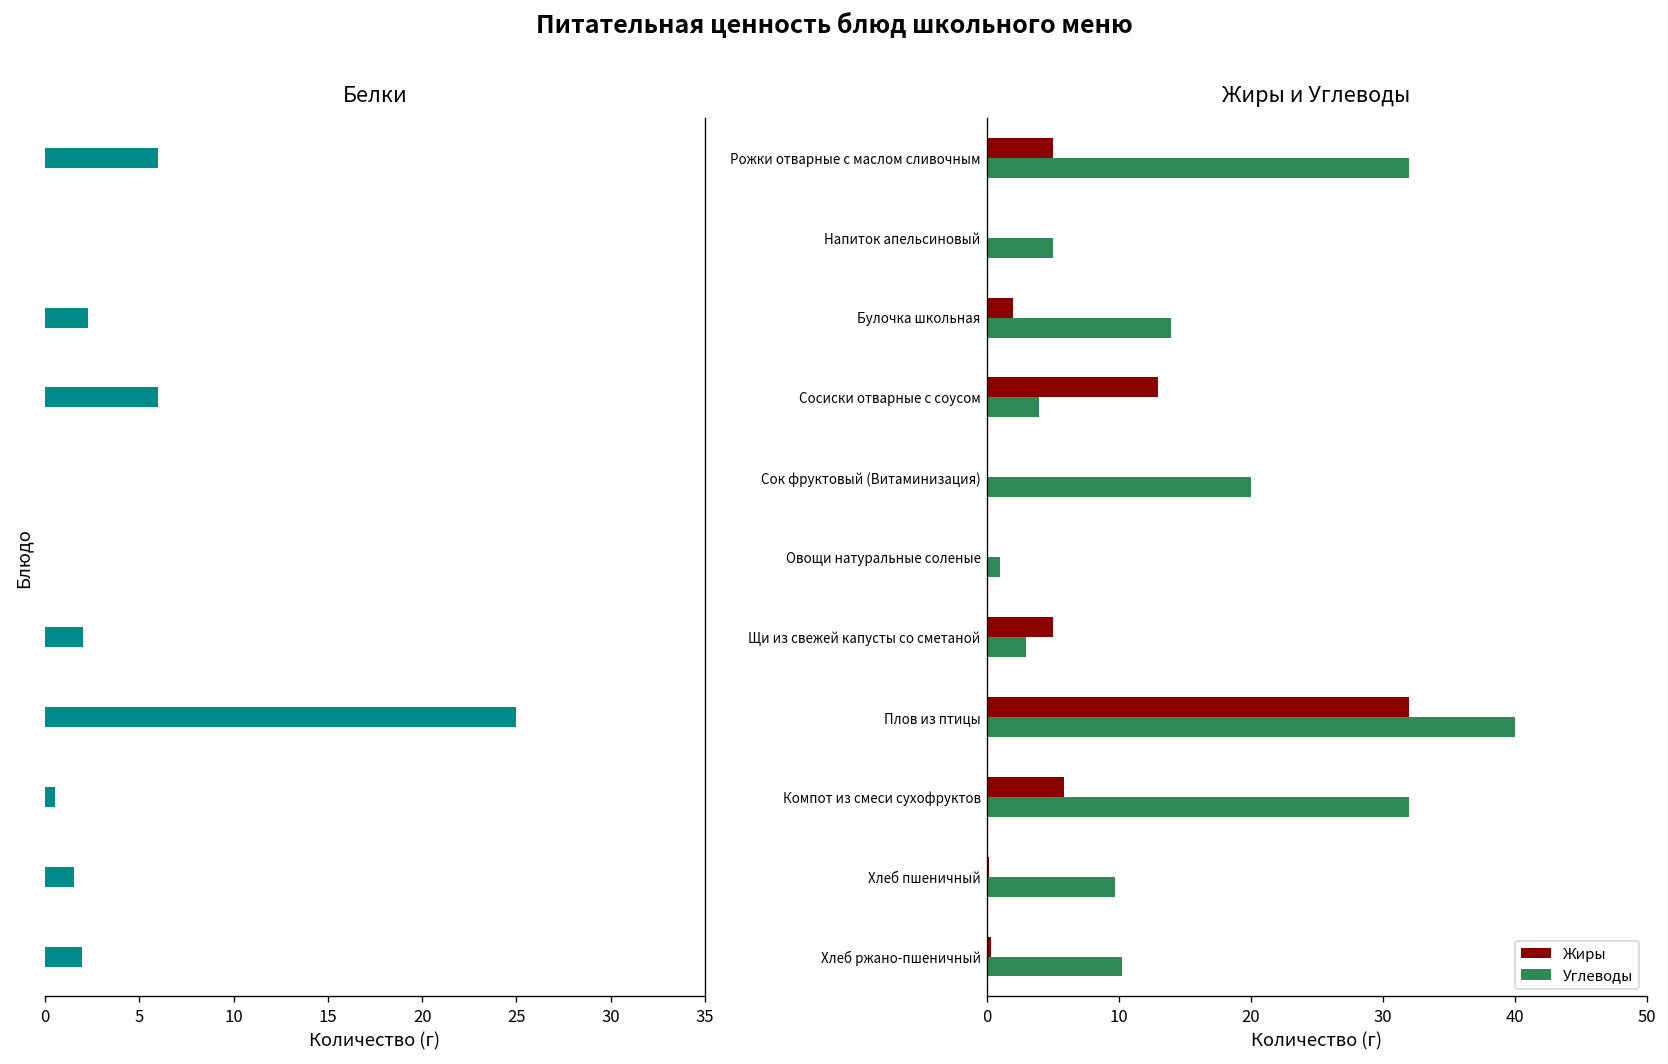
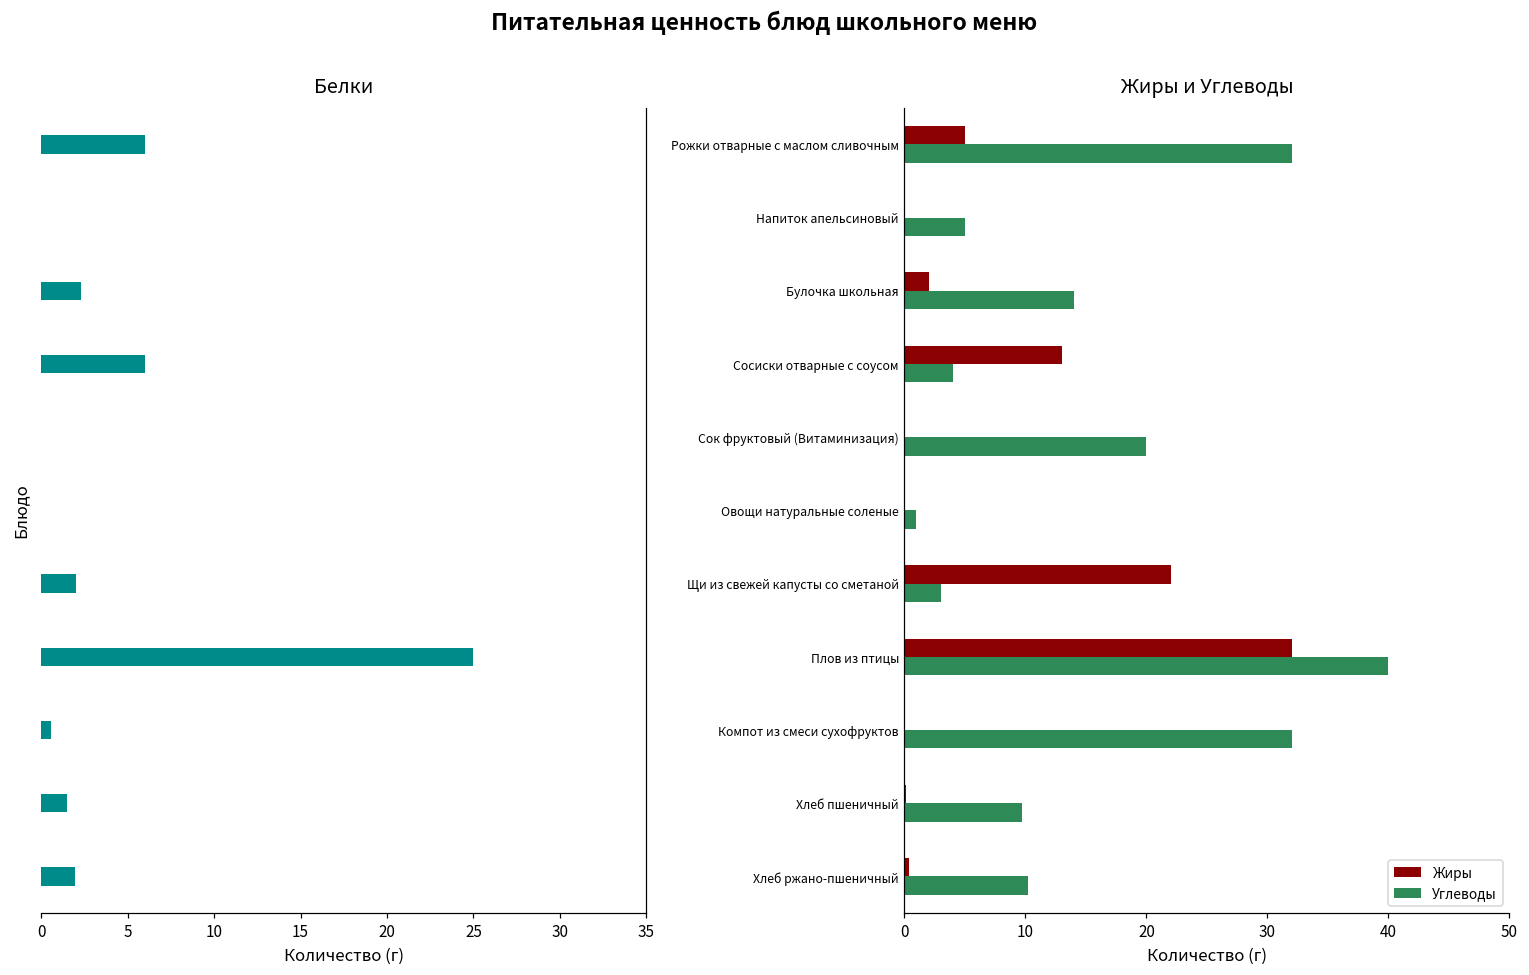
Жиры и Углеводы, Жиры, Щи из свежей капусты со сметаной: 5 -> 22
Жиры и Углеводы, Жиры, Компот из смеси сухофруктов: 5.9 -> 0.1
